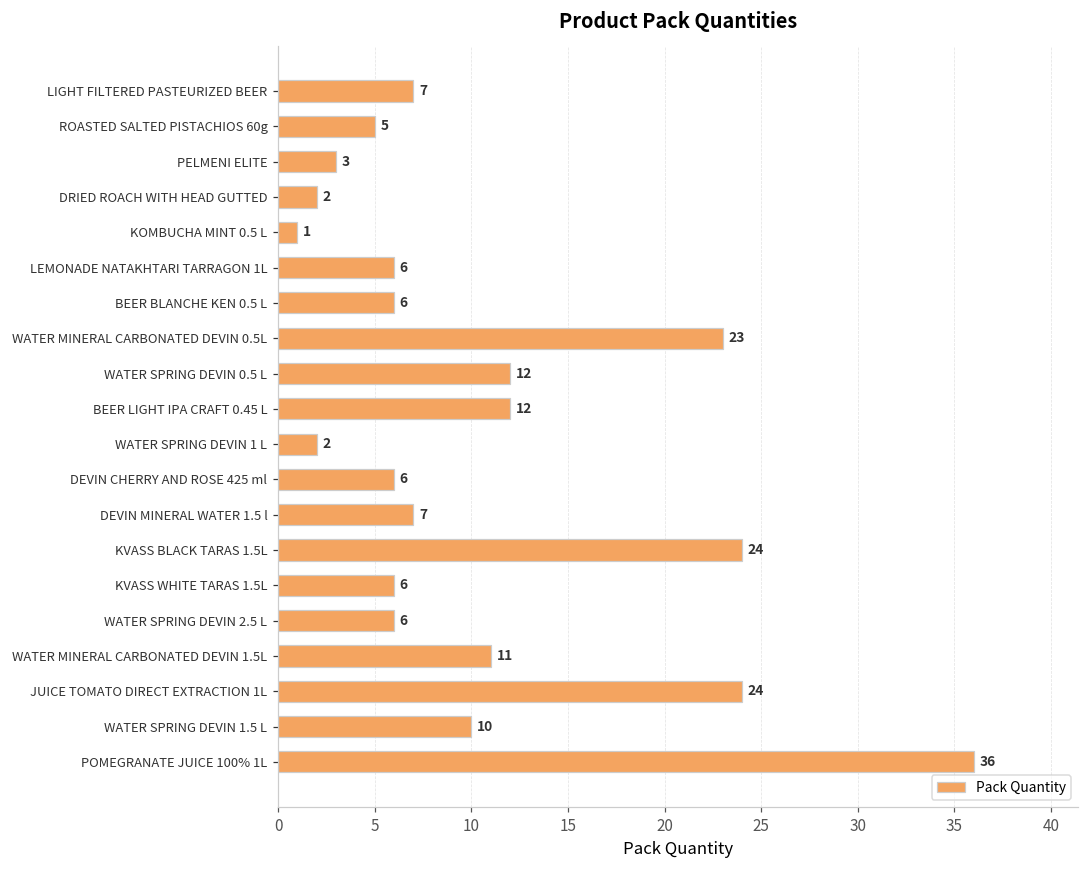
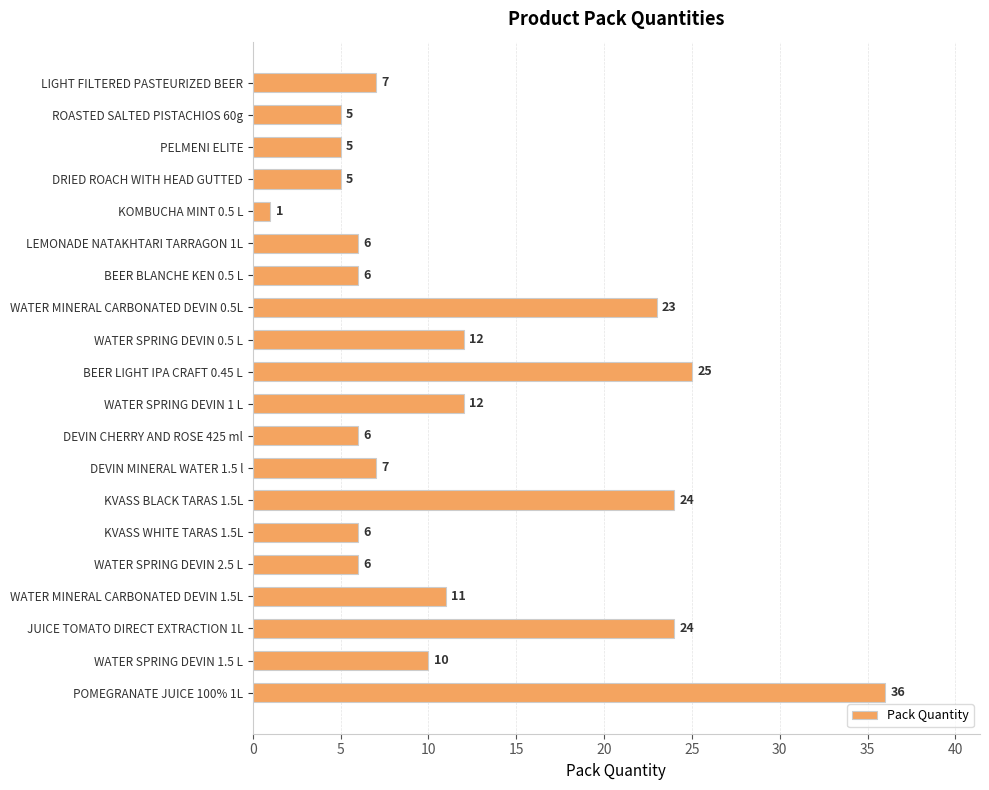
PELMENI ELITE: 3 -> 5
DRIED ROACH WITH HEAD GUTTED: 2 -> 5
BEER LIGHT IPA CRAFT 0.45 L: 12 -> 25
WATER SPRING DEVIN 1 L: 2 -> 12
